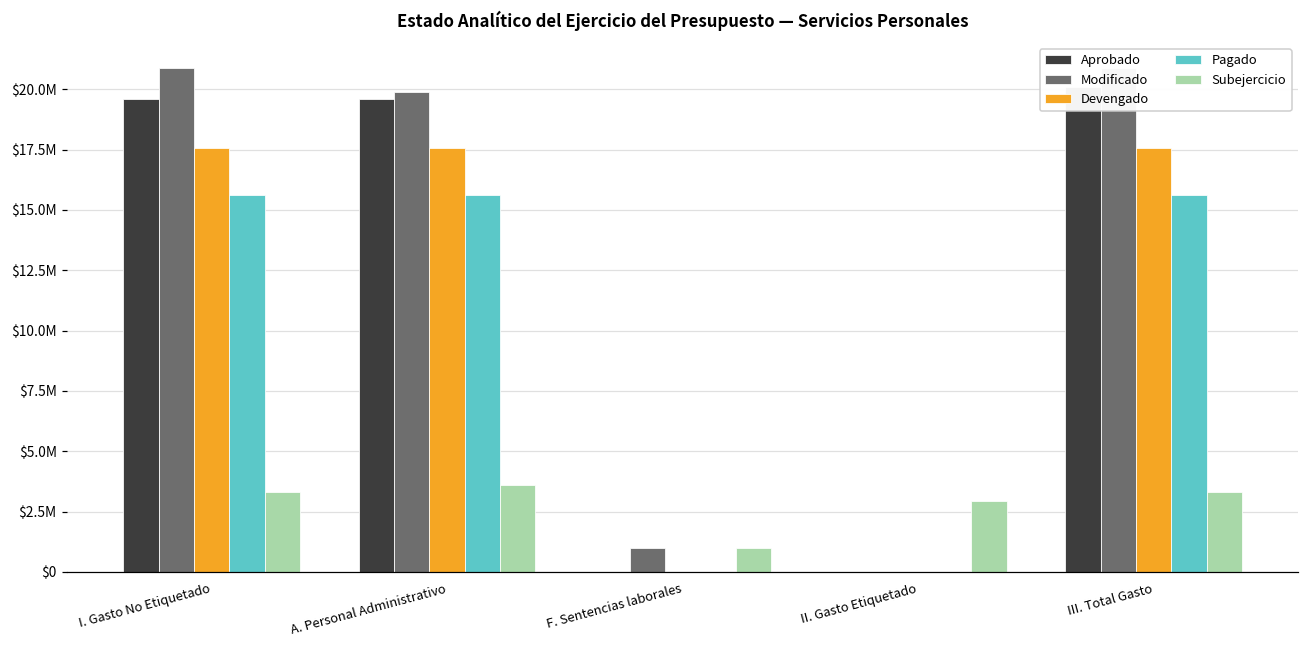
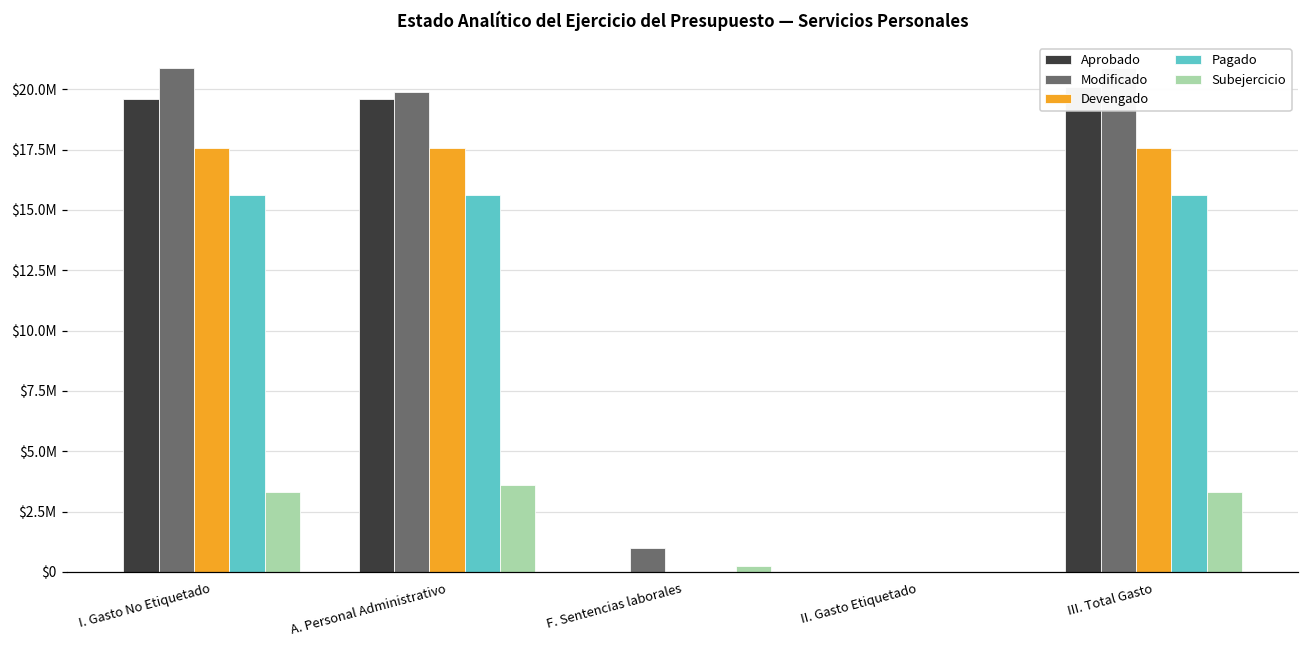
Subejercicio, F. Sentencias laborales: $1000000 -> $300000
Subejercicio, II. Gasto Etiquetado: $2900000 -> $0
